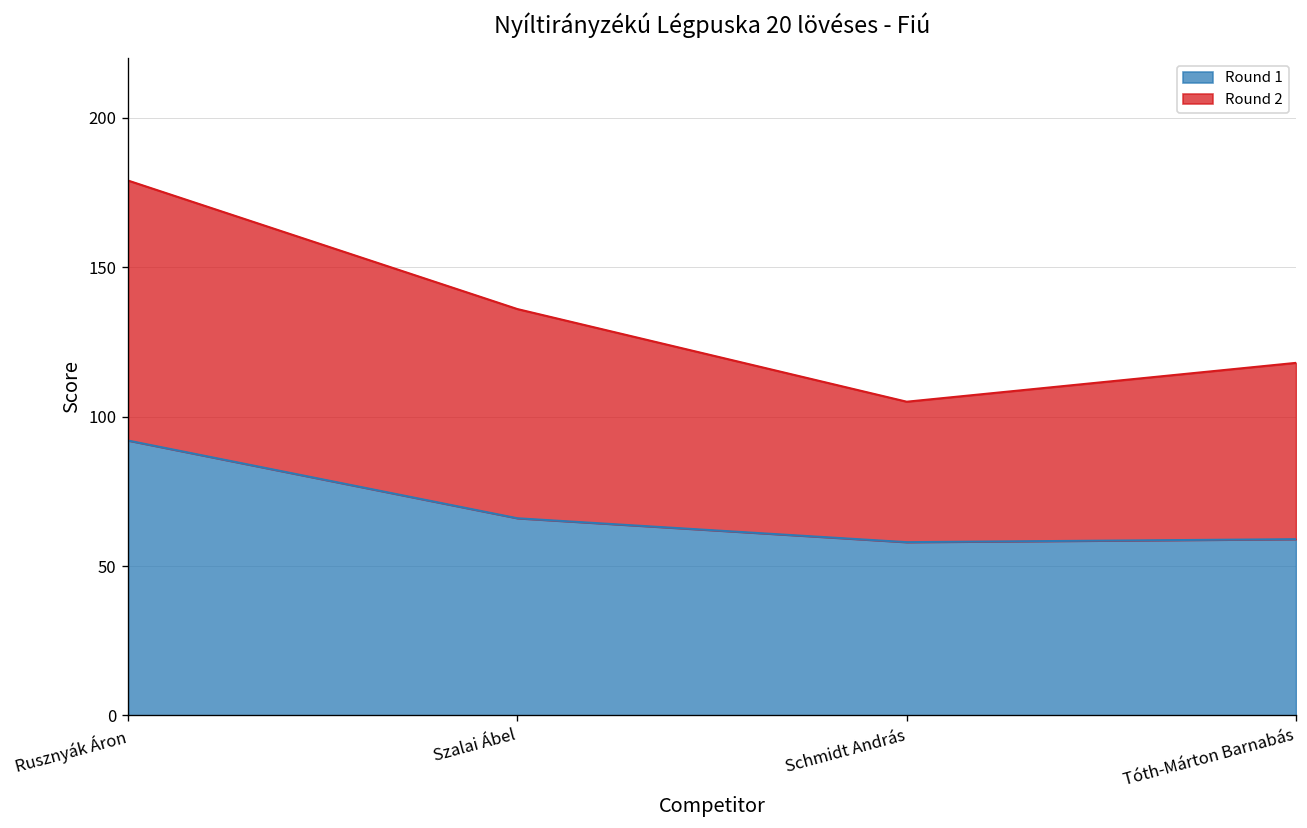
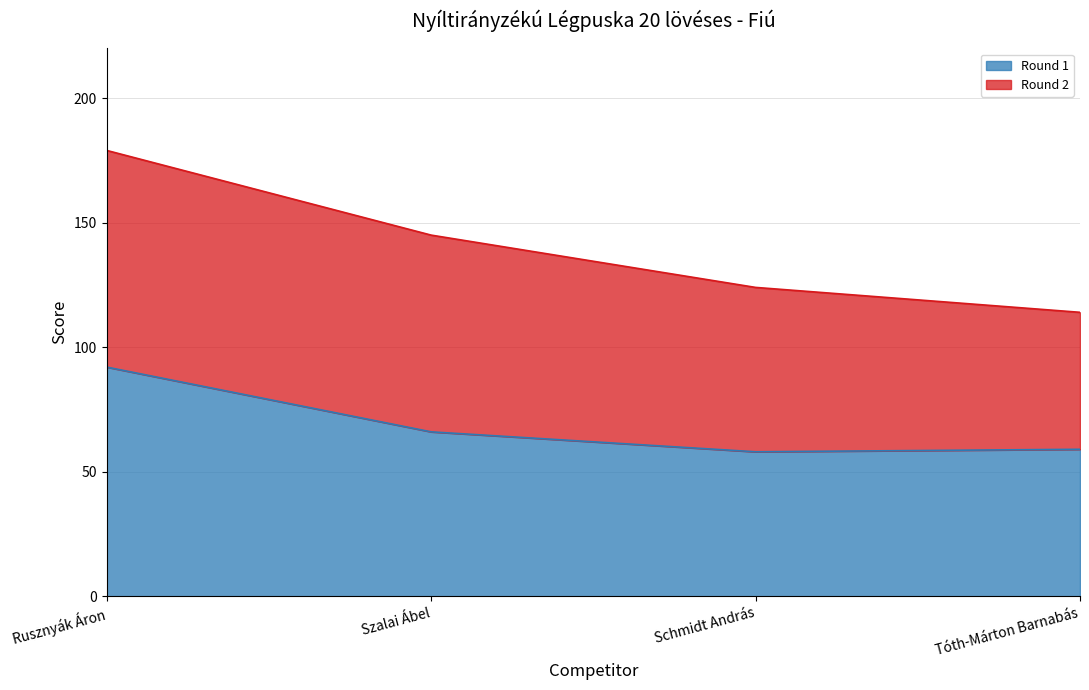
Round 2, Szalai Ábel: 70 -> 79
Round 2, Schmidt András: 47 -> 66
Round 2, Tóth-Márton Barnabás: 59 -> 55
